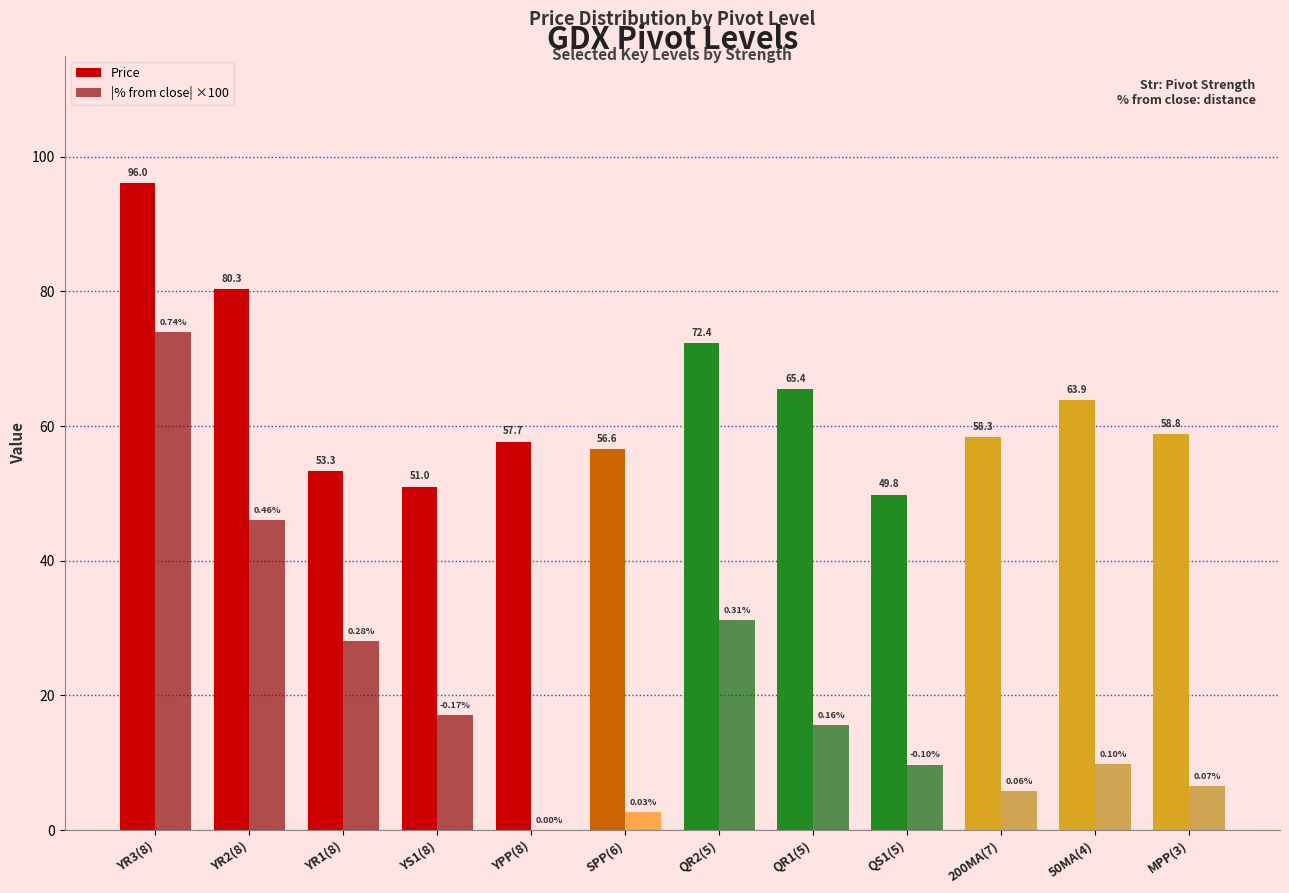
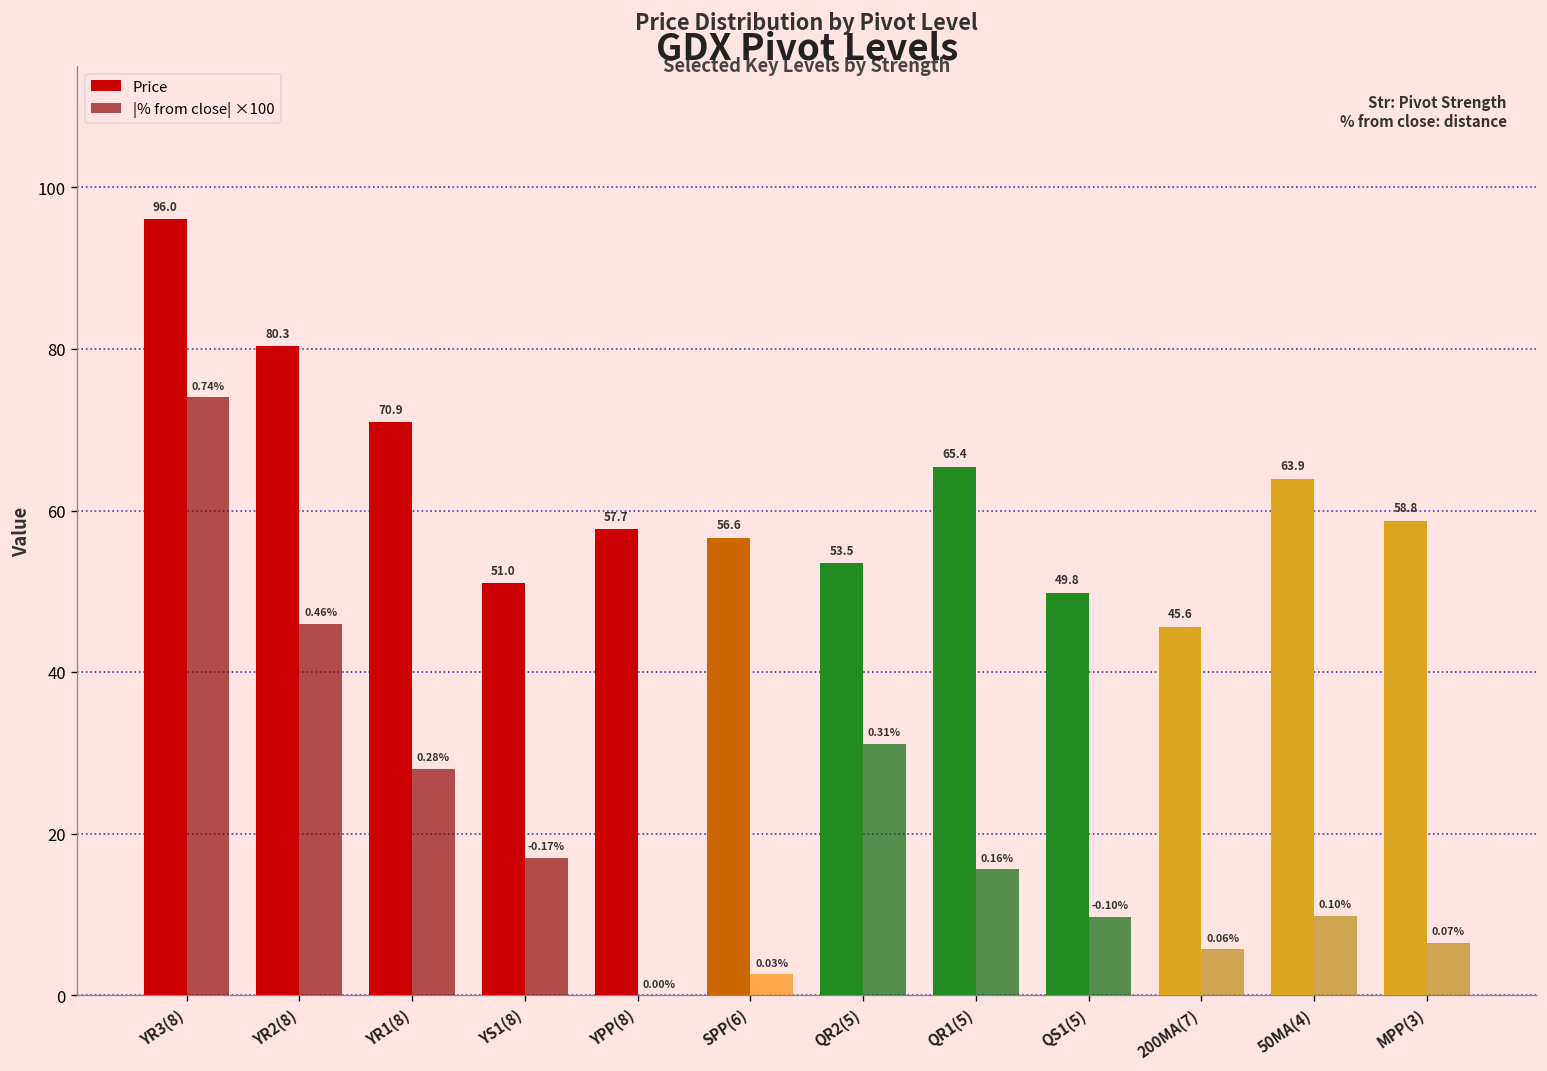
Price, YR1(8): 53.3 -> 70.9
Price, QR2(5): 72.4 -> 53.5
Price, 200MA(7): 58.3 -> 45.6
